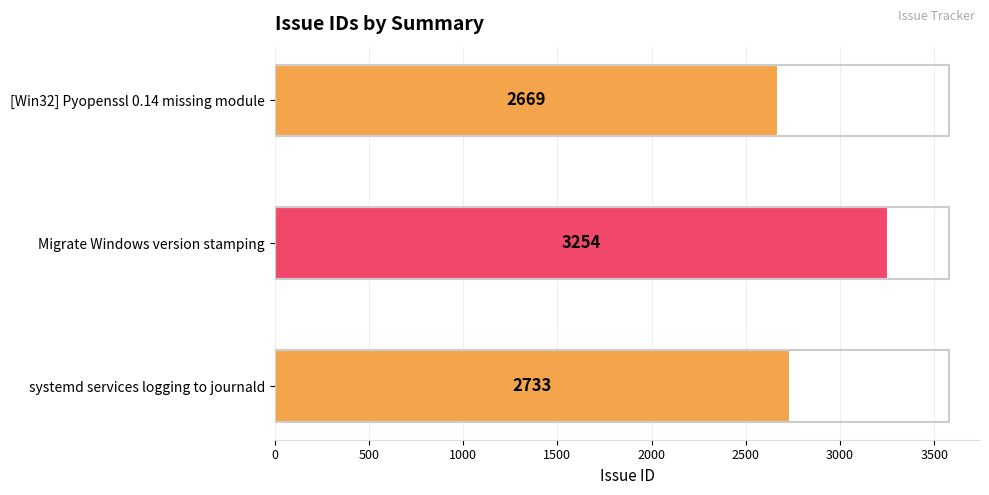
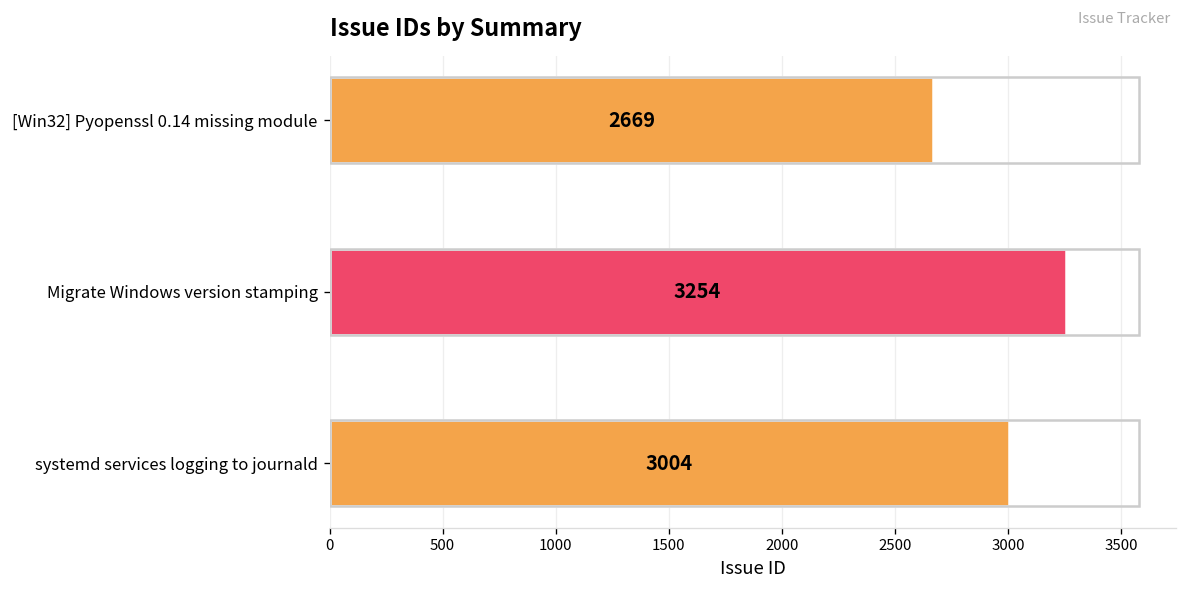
systemd services logging to journald: 2733 -> 3004
